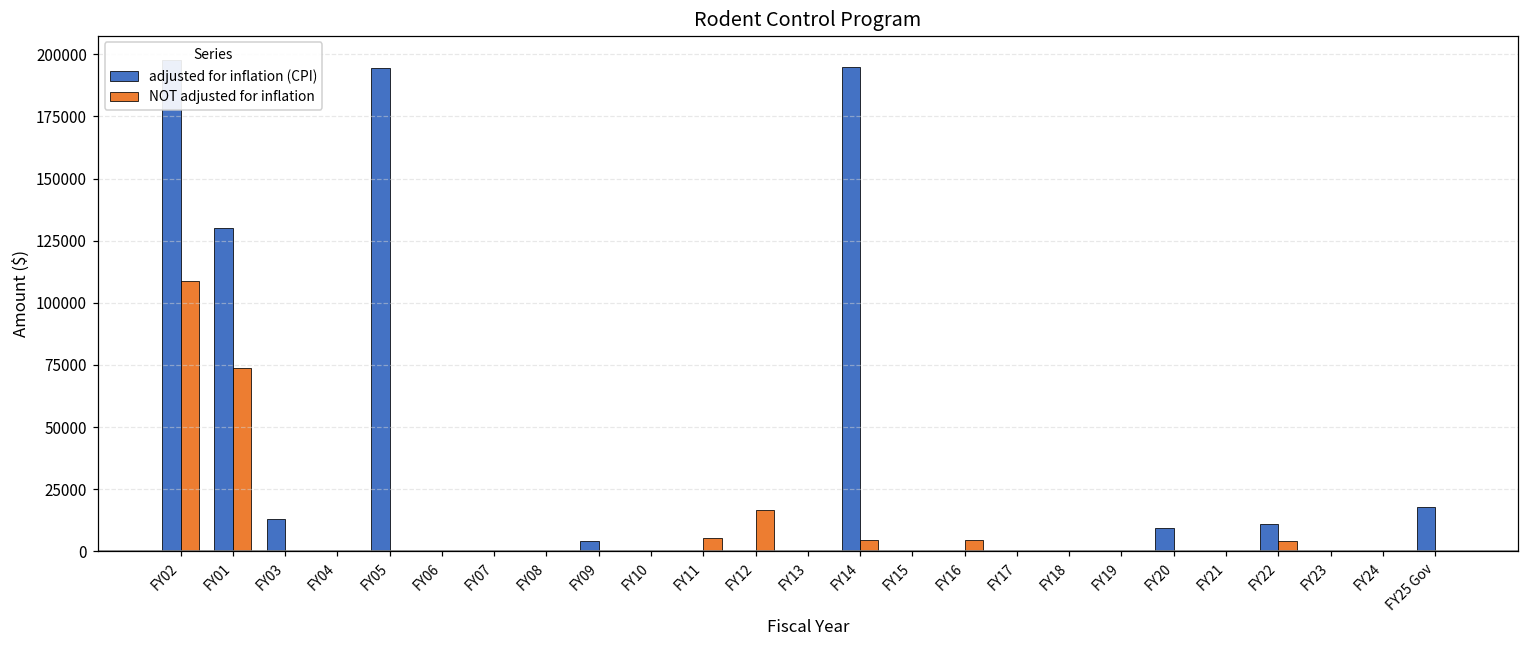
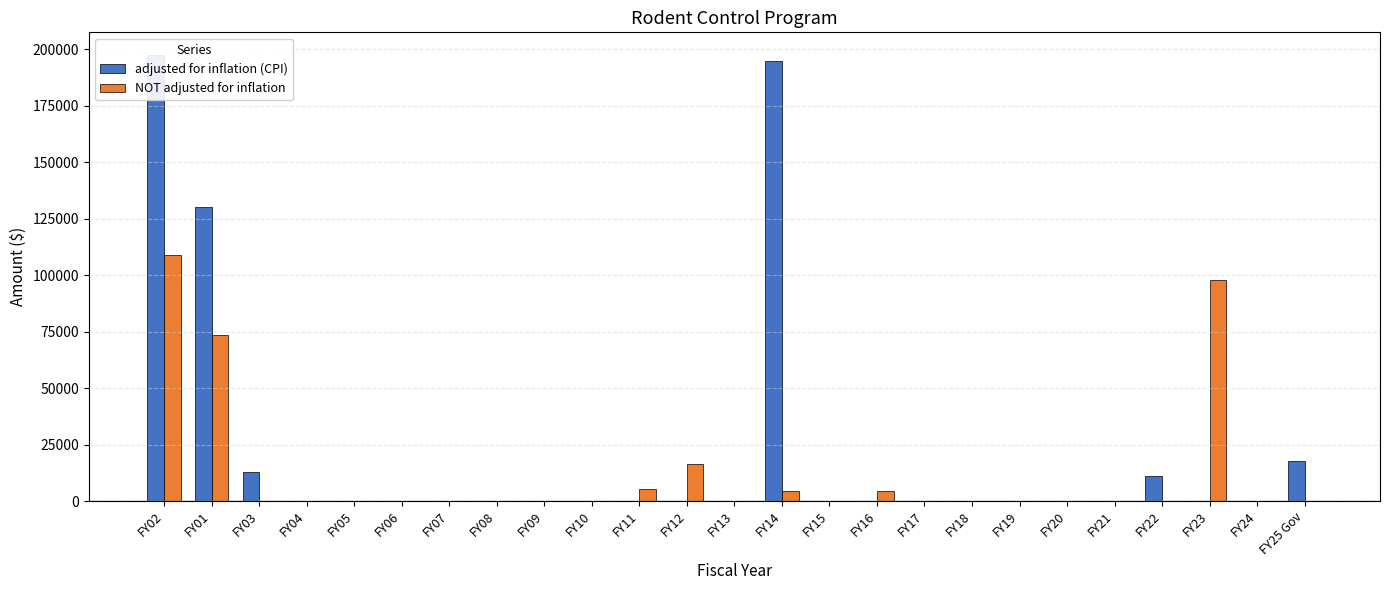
adjusted for inflation (CPI), FY05: 194000 -> 0
adjusted for inflation (CPI), FY09: 4000 -> 0
adjusted for inflation (CPI), FY20: 10000 -> 0
NOT adjusted for inflation, FY22: 4000 -> 0
NOT adjusted for inflation, FY23: 0 -> 98000
